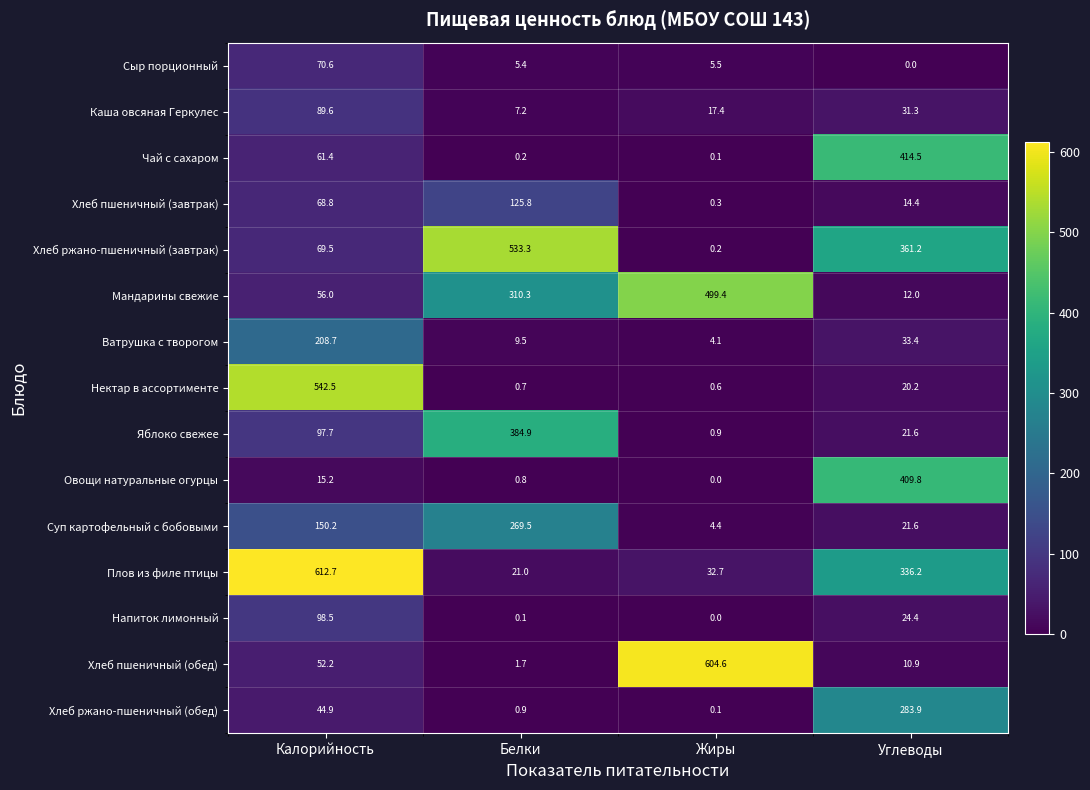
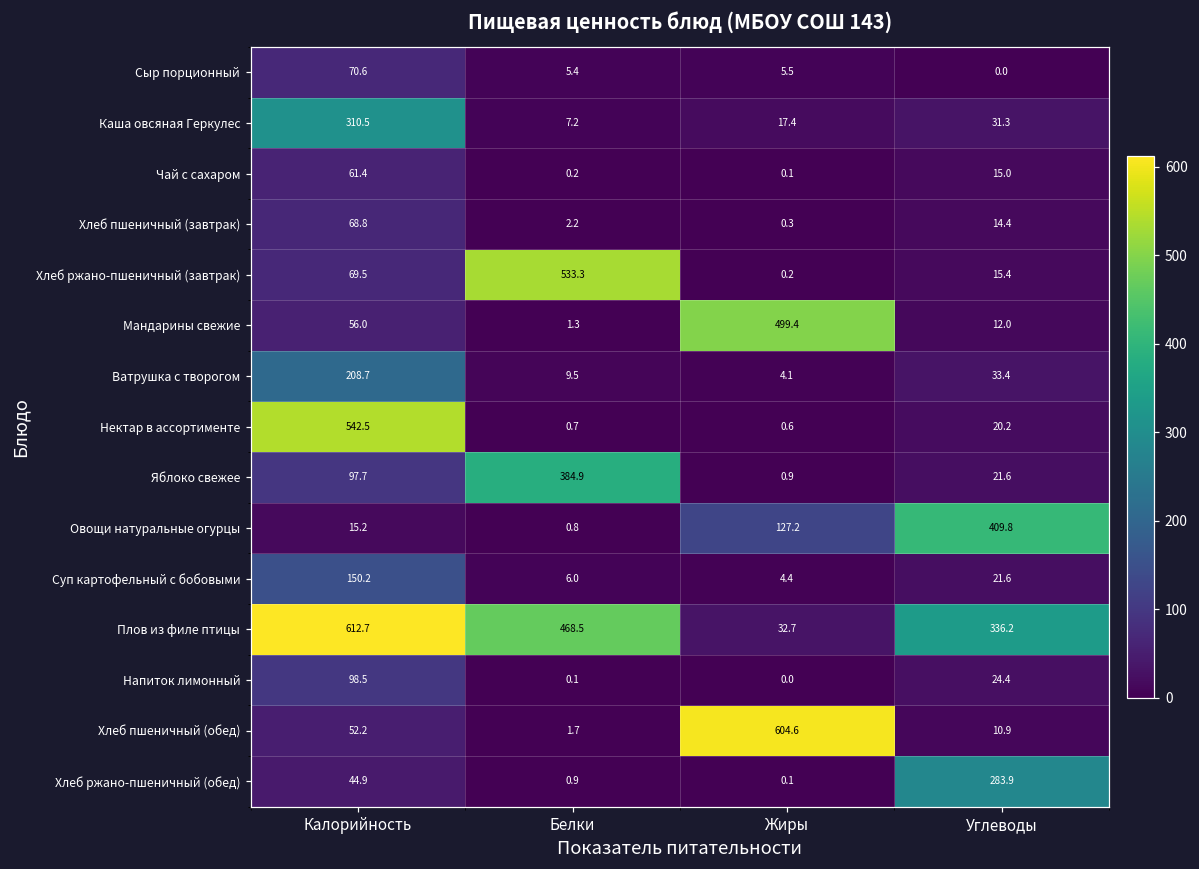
Каша овсяная Геркулес, Калорийность: 89.6 -> 310.5
Чай с сахаром, Углеводы: 414.5 -> 15.0
Хлеб пшеничный (завтрак), Белки: 125.8 -> 2.2
Хлеб ржано-пшеничный (завтрак), Углеводы: 361.2 -> 15.4
Мандарины свежие, Белки: 310.3 -> 1.3
Овощи натуральные огурцы, Жиры: 0.0 -> 127.2
Суп картофельный с бобовыми, Белки: 269.5 -> 6.0
Плов из филе птицы, Белки: 21.0 -> 468.5
